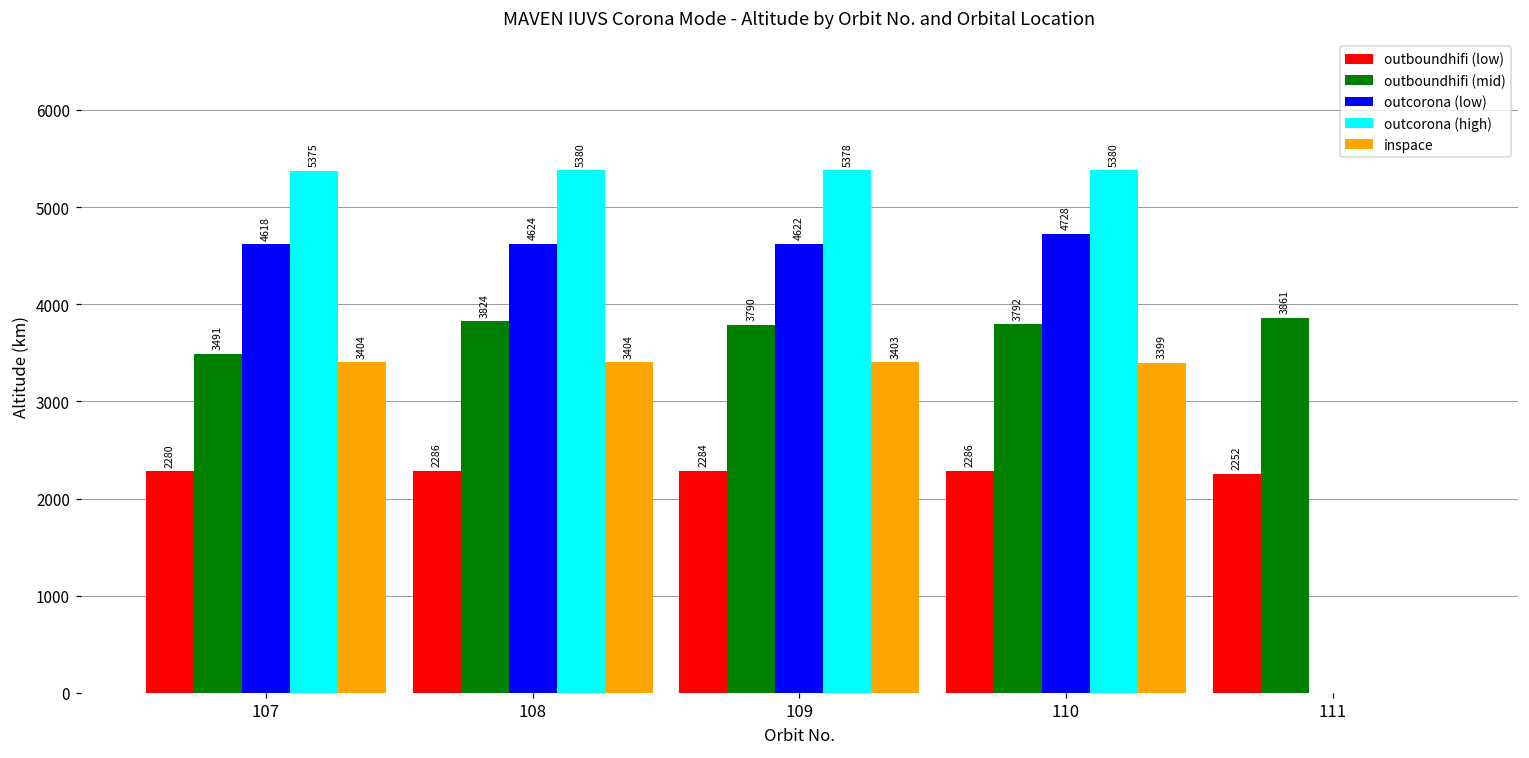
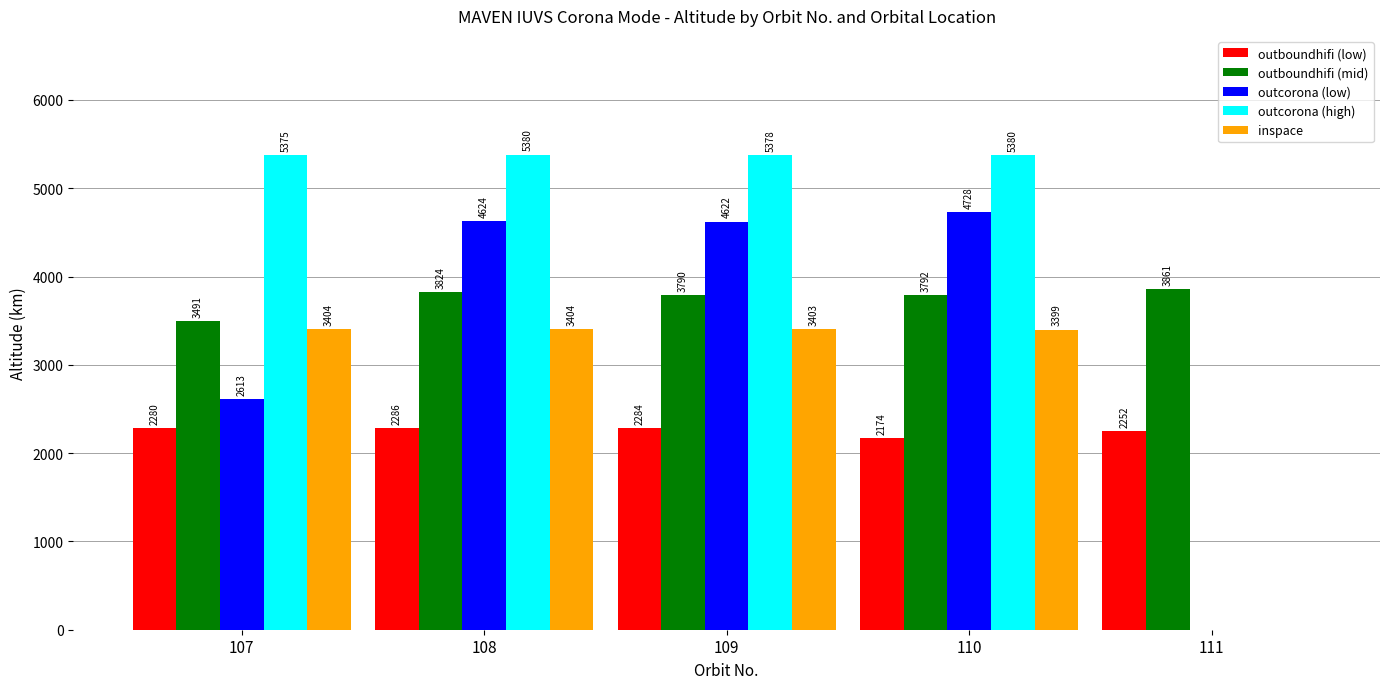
outcorona (low), 107: 4618 -> 2613
outboundhifi (low), 110: 2286 -> 2174
